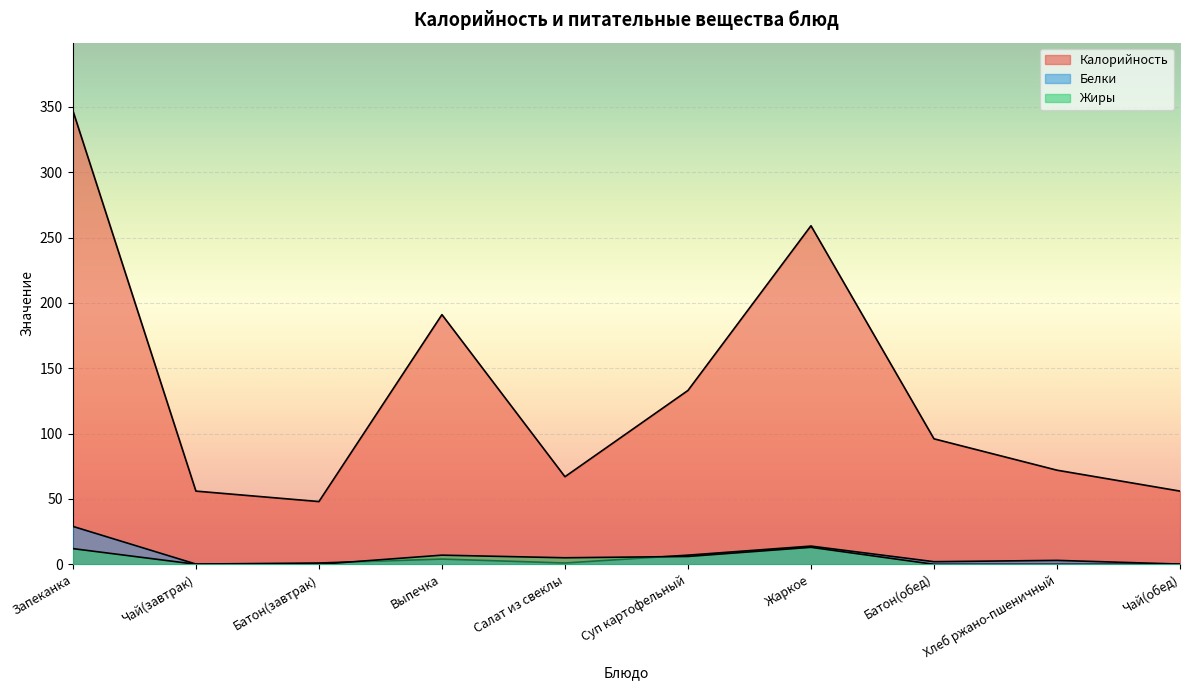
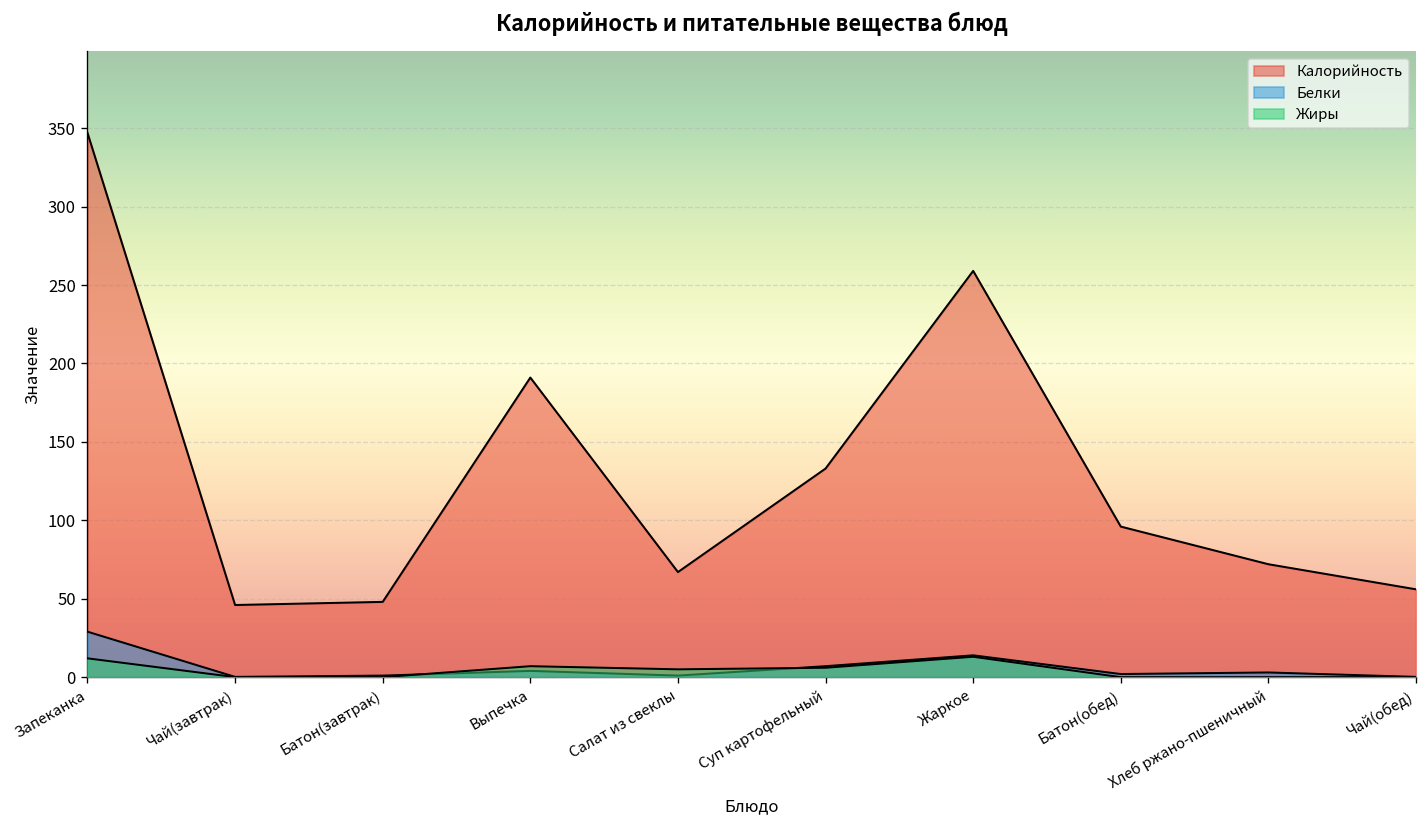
Калорийность, Чай(завтрак): 56 -> 46
